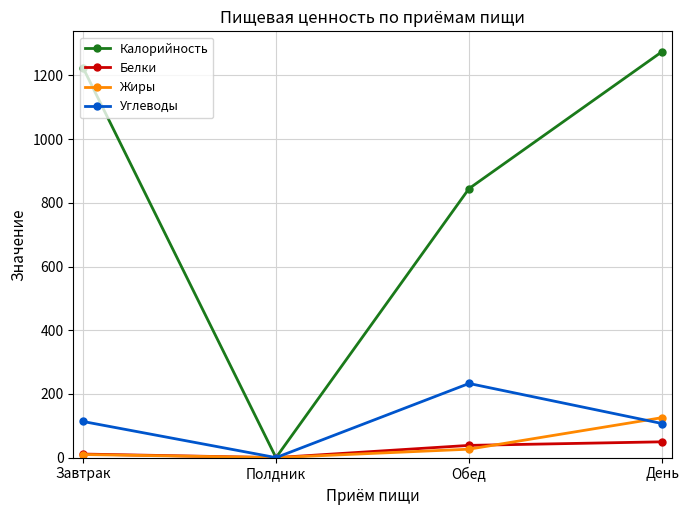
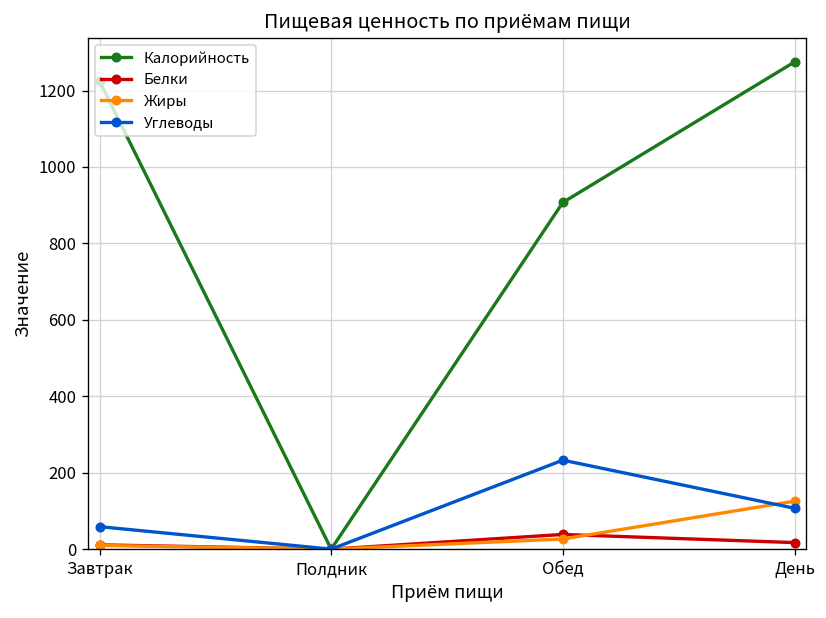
Углеводы, Завтрак: 110 -> 60
Калорийность, Обед: 840 -> 910
Белки, День: 50 -> 20
